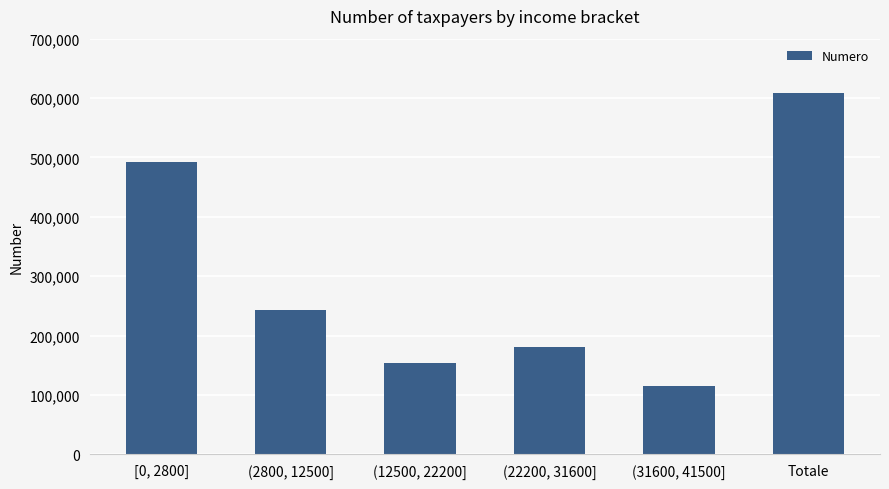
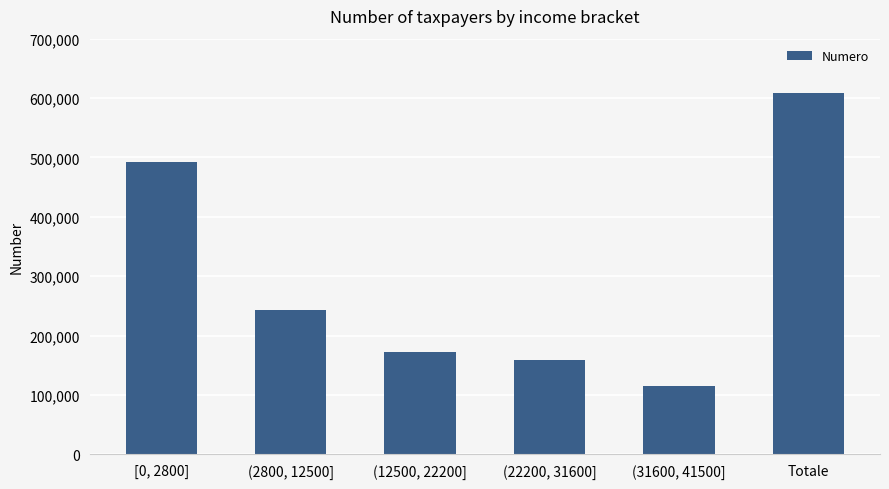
(12500, 22200]: 150,000 -> 170,000
(22200, 31600]: 180,000 -> 160,000
